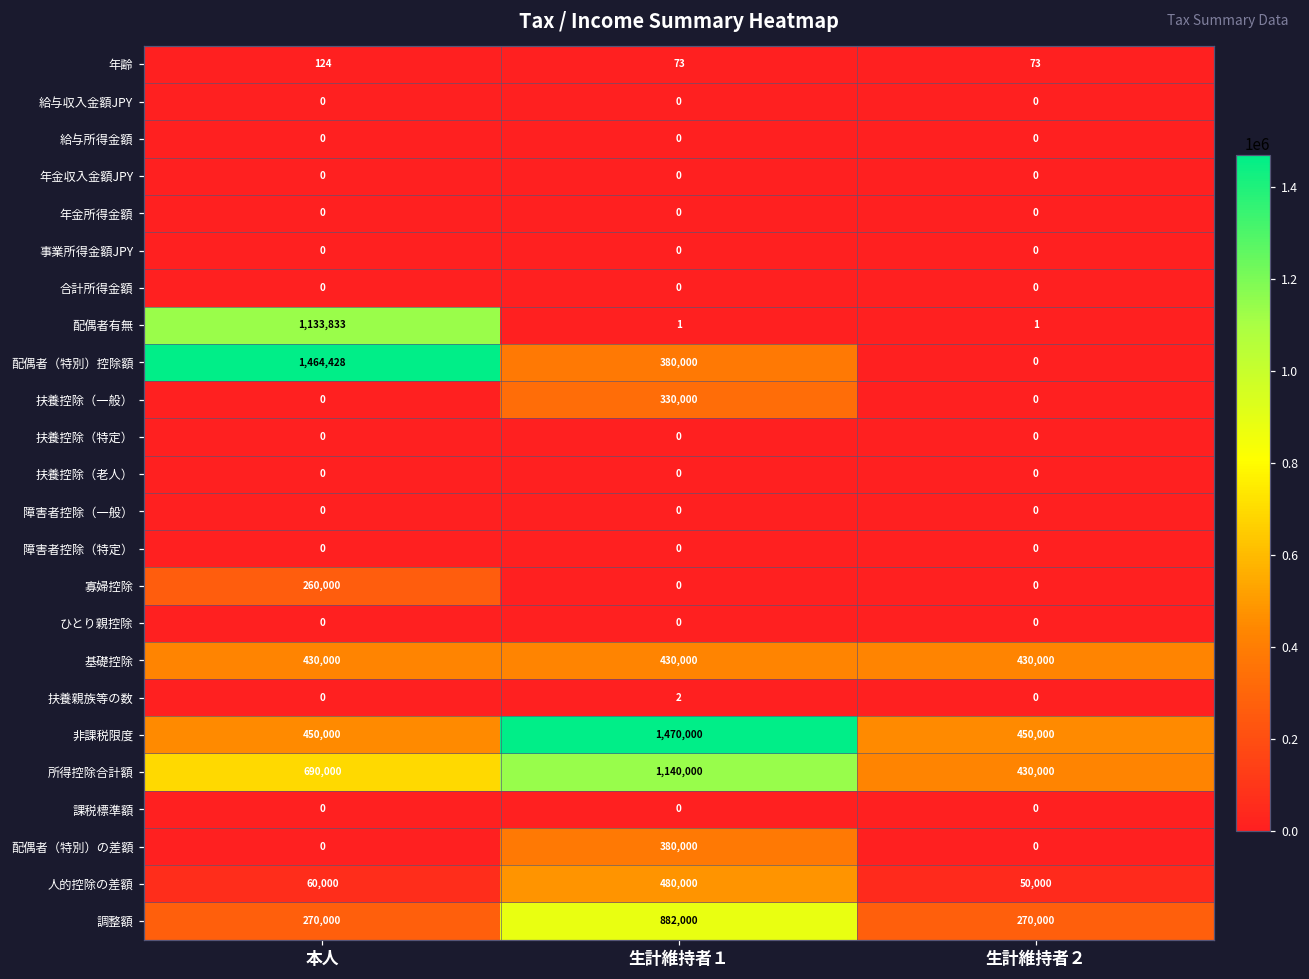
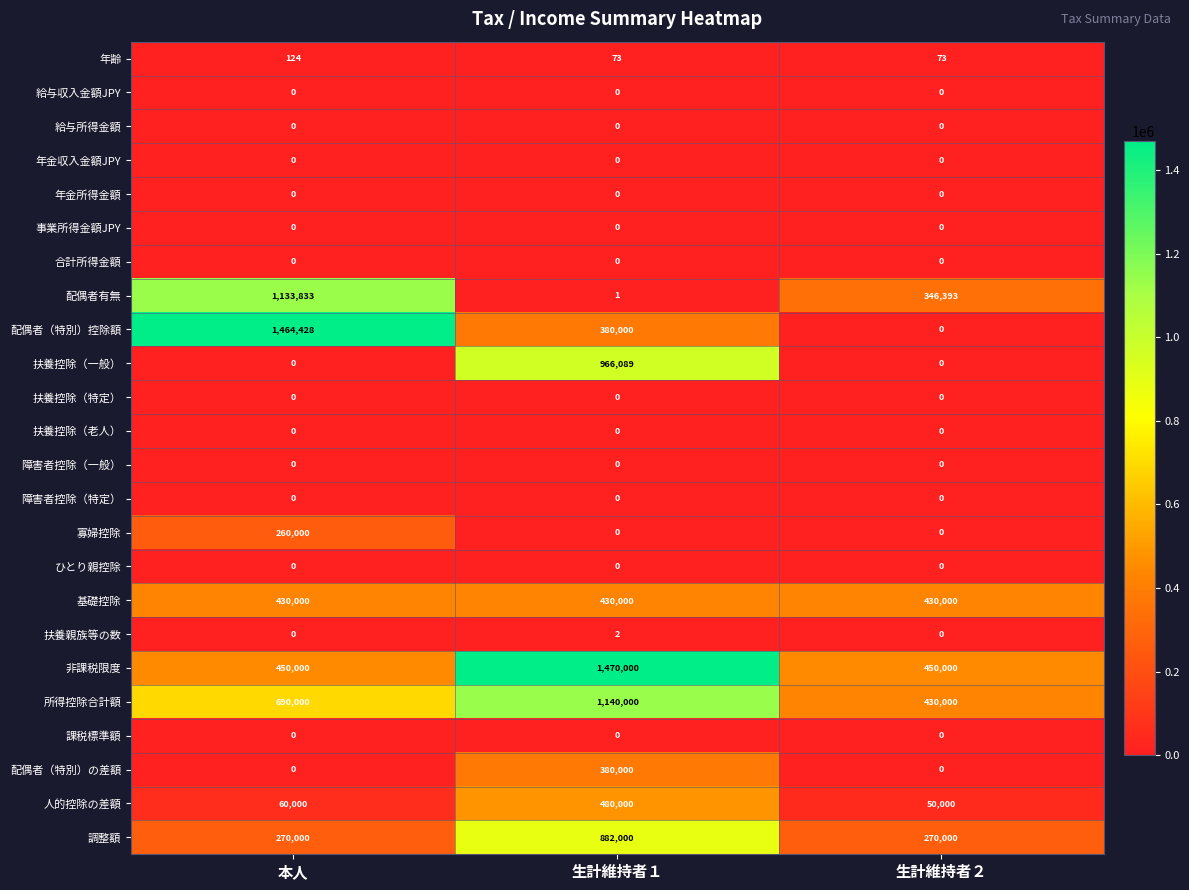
配偶者有無, 生計維持者２: 1 -> 346,393
扶養控除（一般）, 生計維持者１: 330,000 -> 966,089
